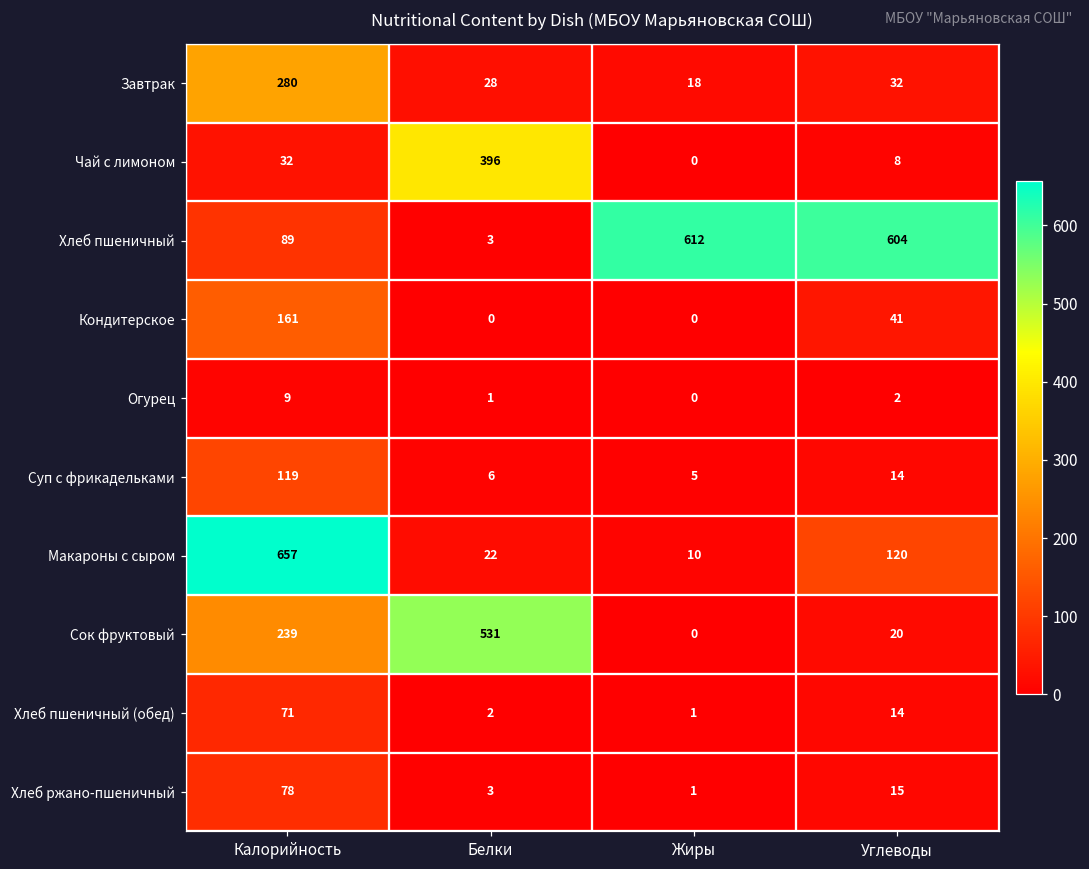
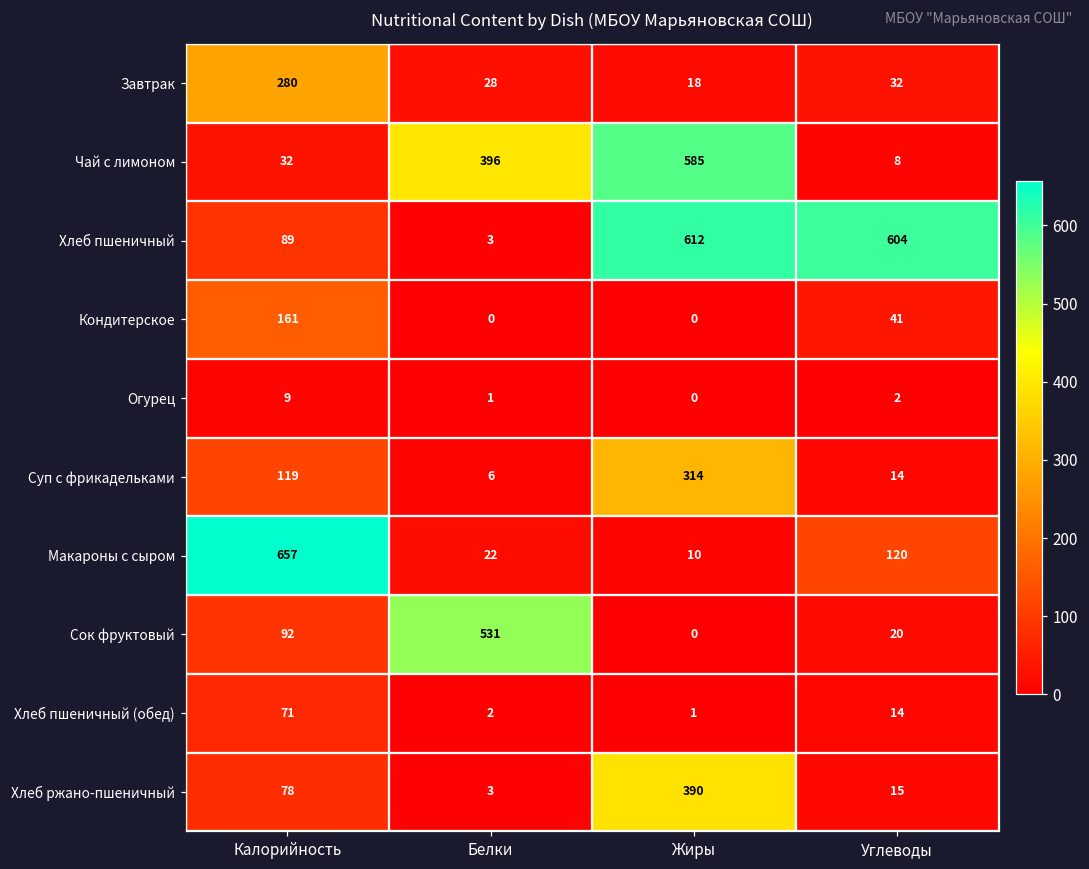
Чай с лимоном, Жиры: 0 -> 585
Суп с фрикадельками, Жиры: 5 -> 314
Сок фруктовый, Калорийность: 239 -> 92
Хлеб ржано-пшеничный, Жиры: 1 -> 390
